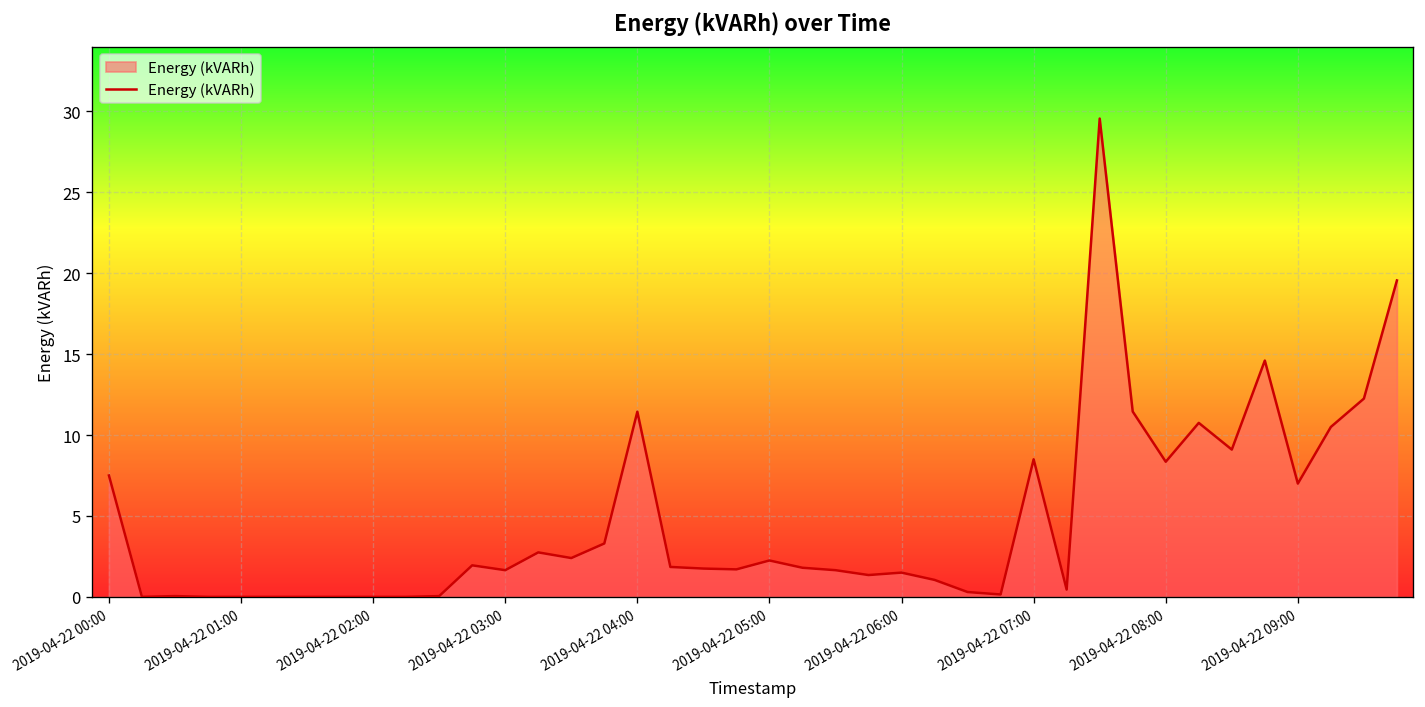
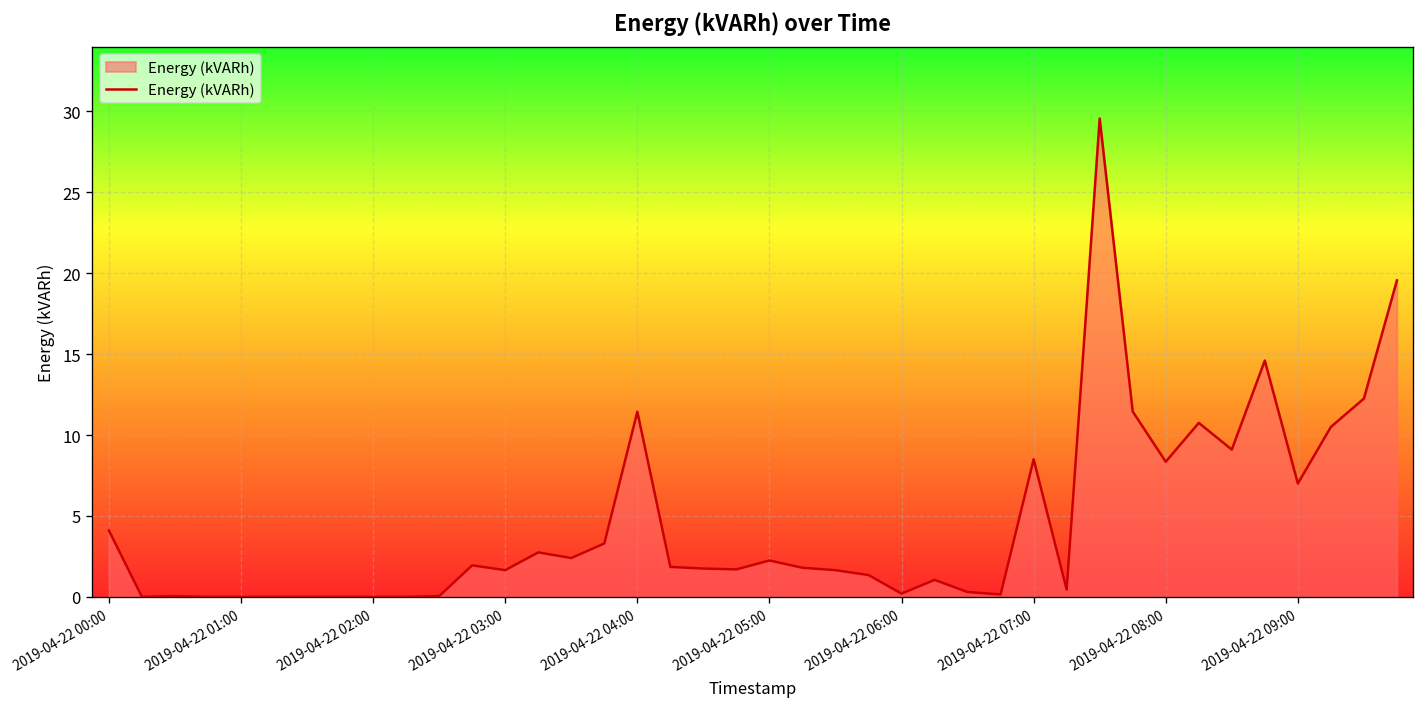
2019-04-22 00:00: 7.5 -> 4.1
2019-04-22 06:00: 1.5 -> 0.2
